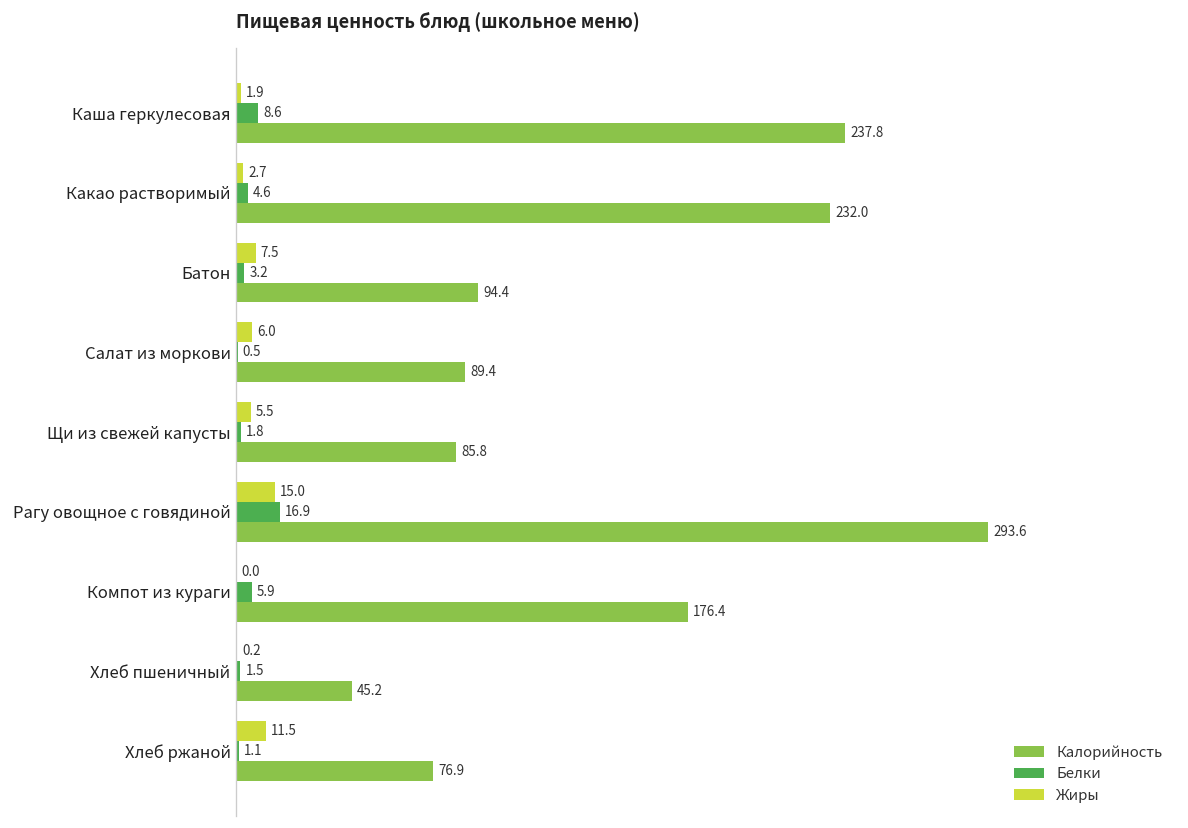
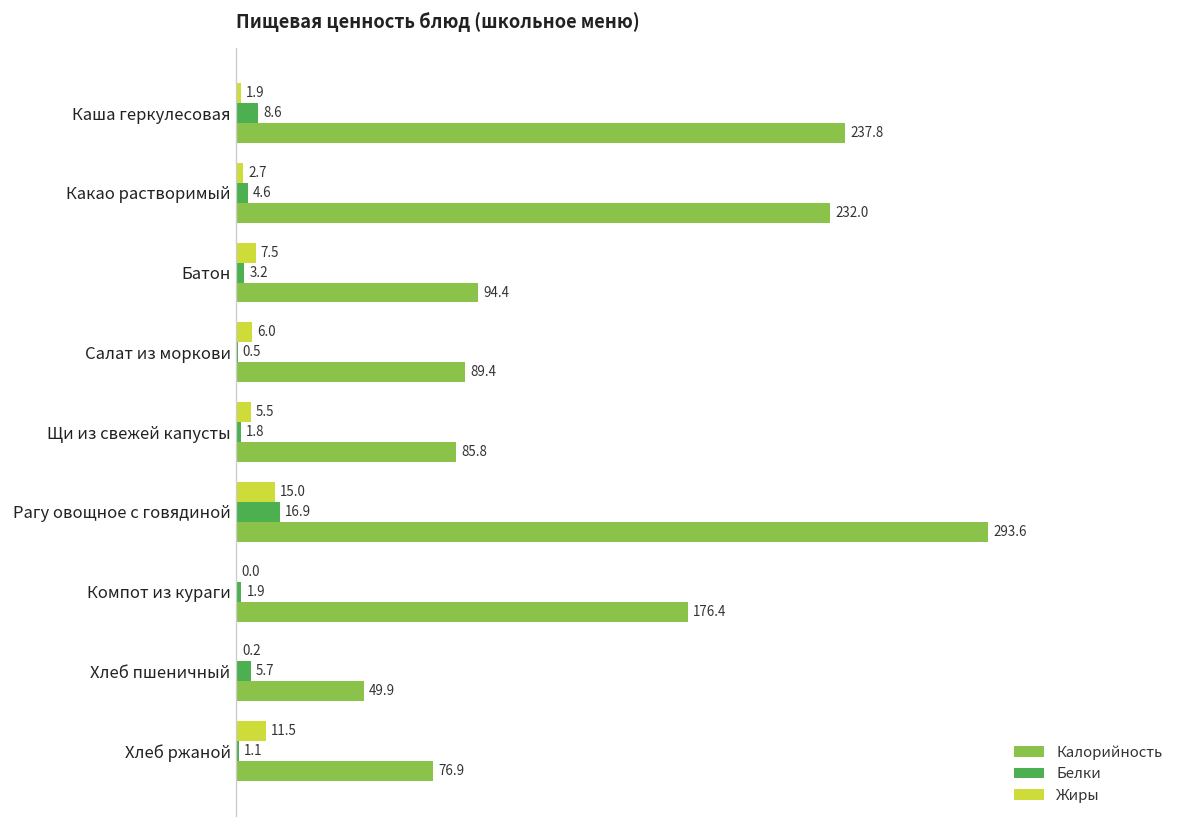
Белки, Компот из кураги: 5.9 -> 1.9
Белки, Хлеб пшеничный: 1.5 -> 5.7
Калорийность, Хлеб пшеничный: 45.2 -> 49.9
